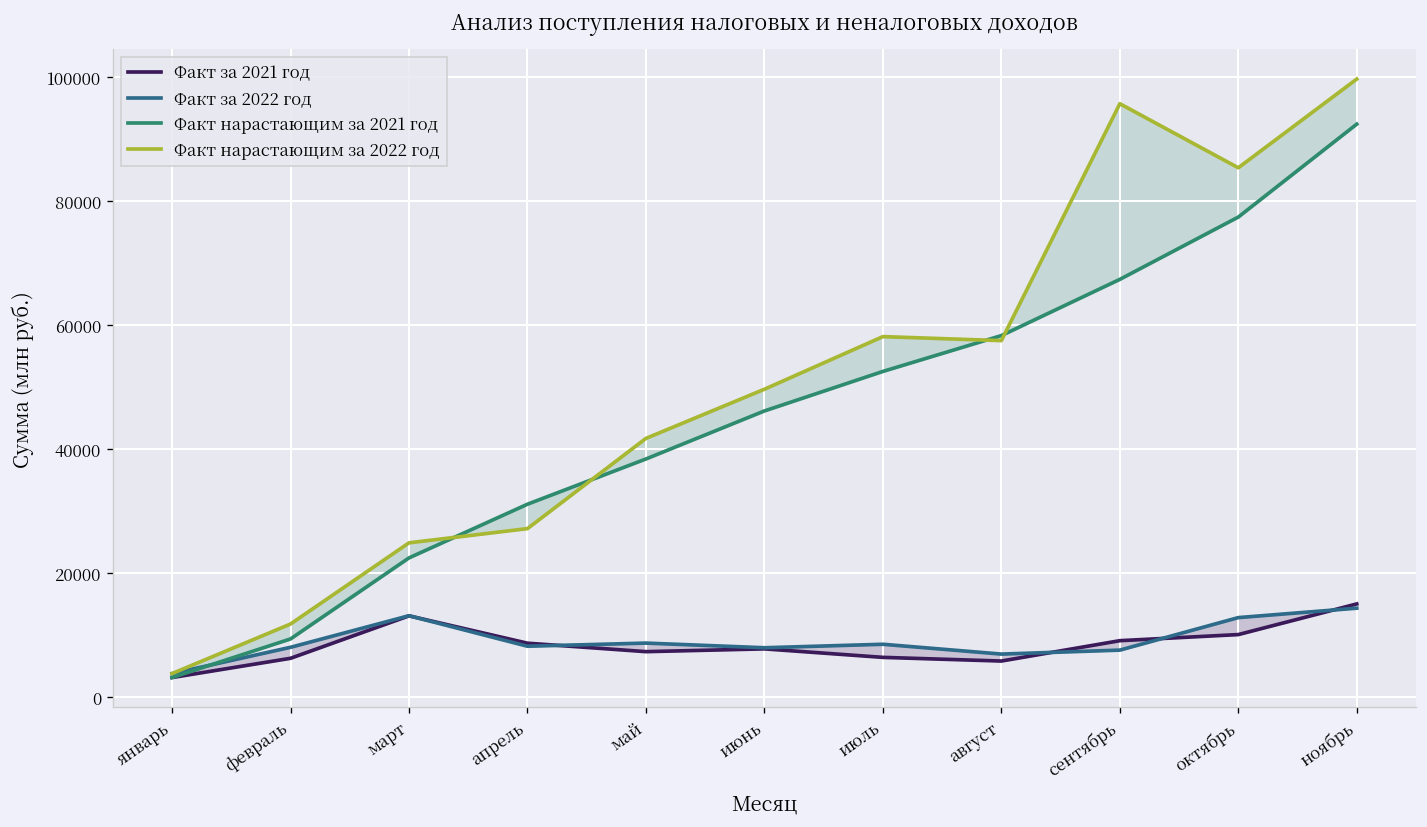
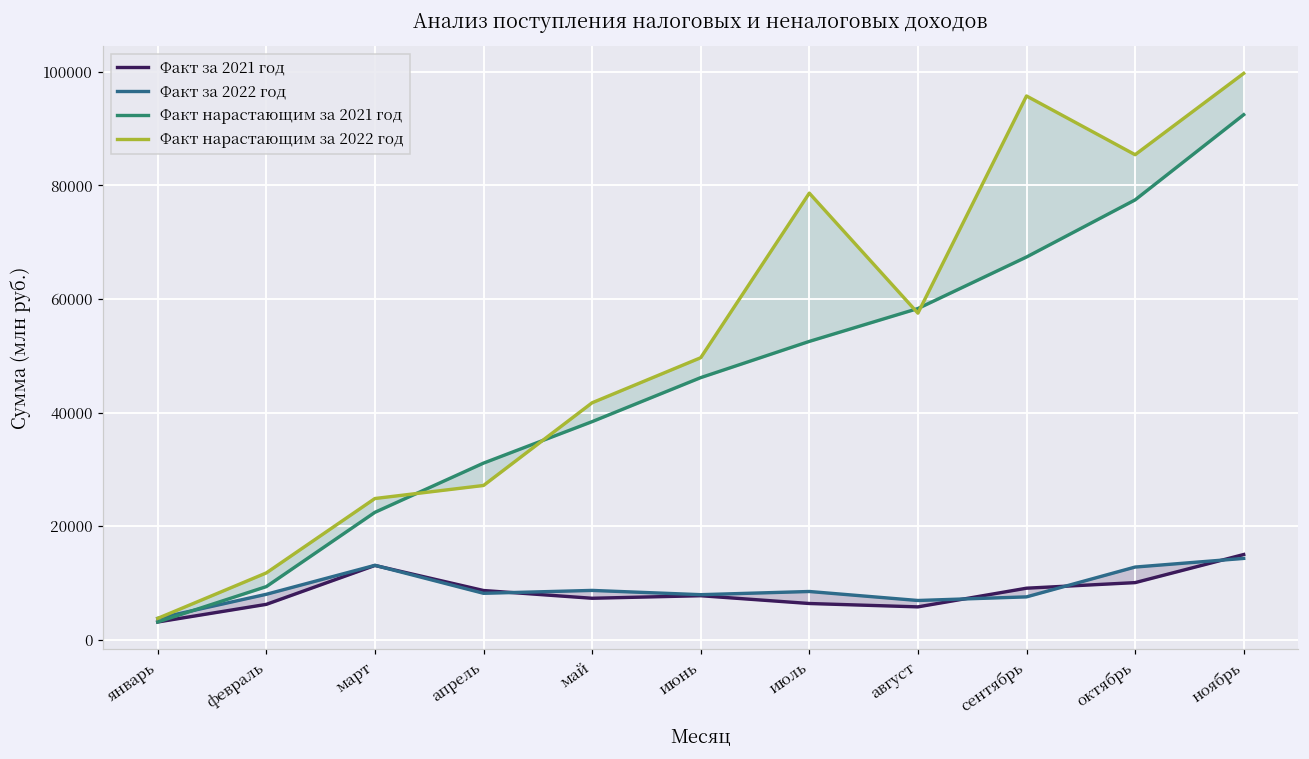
Факт нарастающим за 2022 год, июль: 58000 -> 79000
